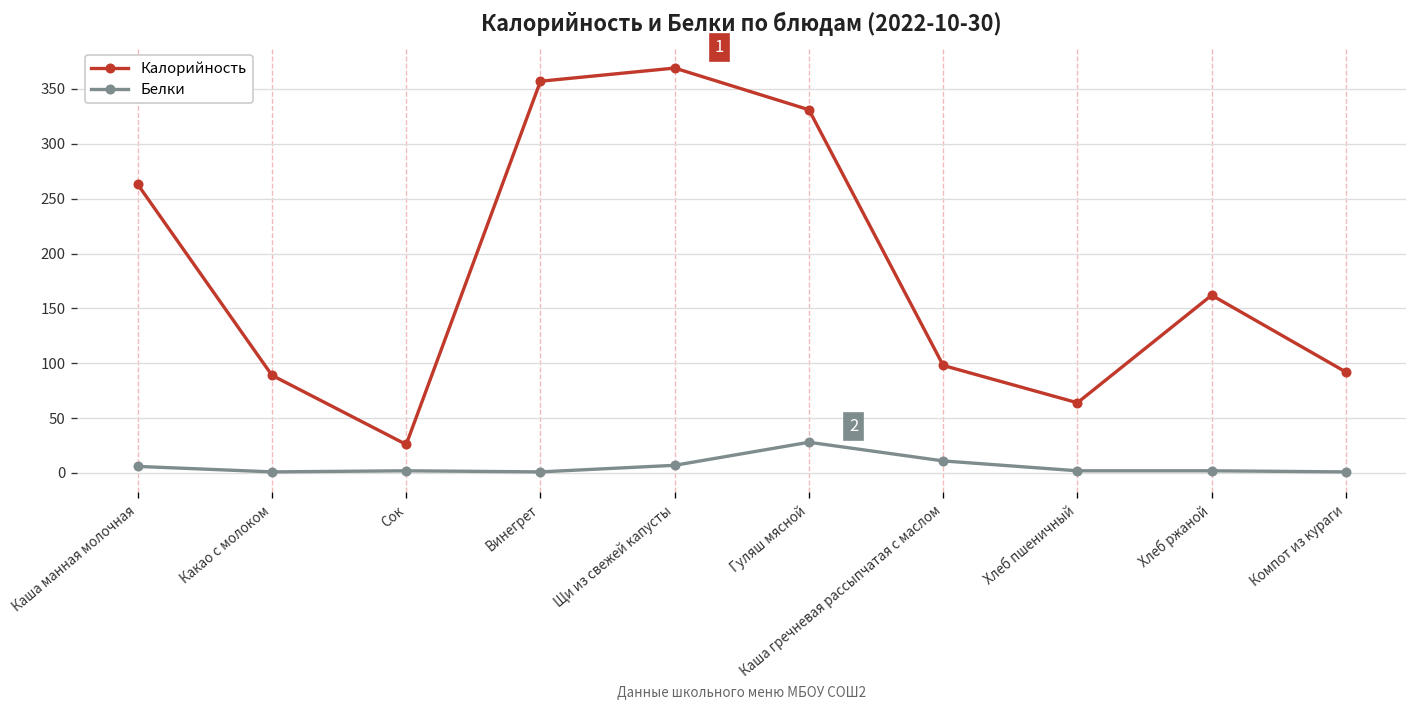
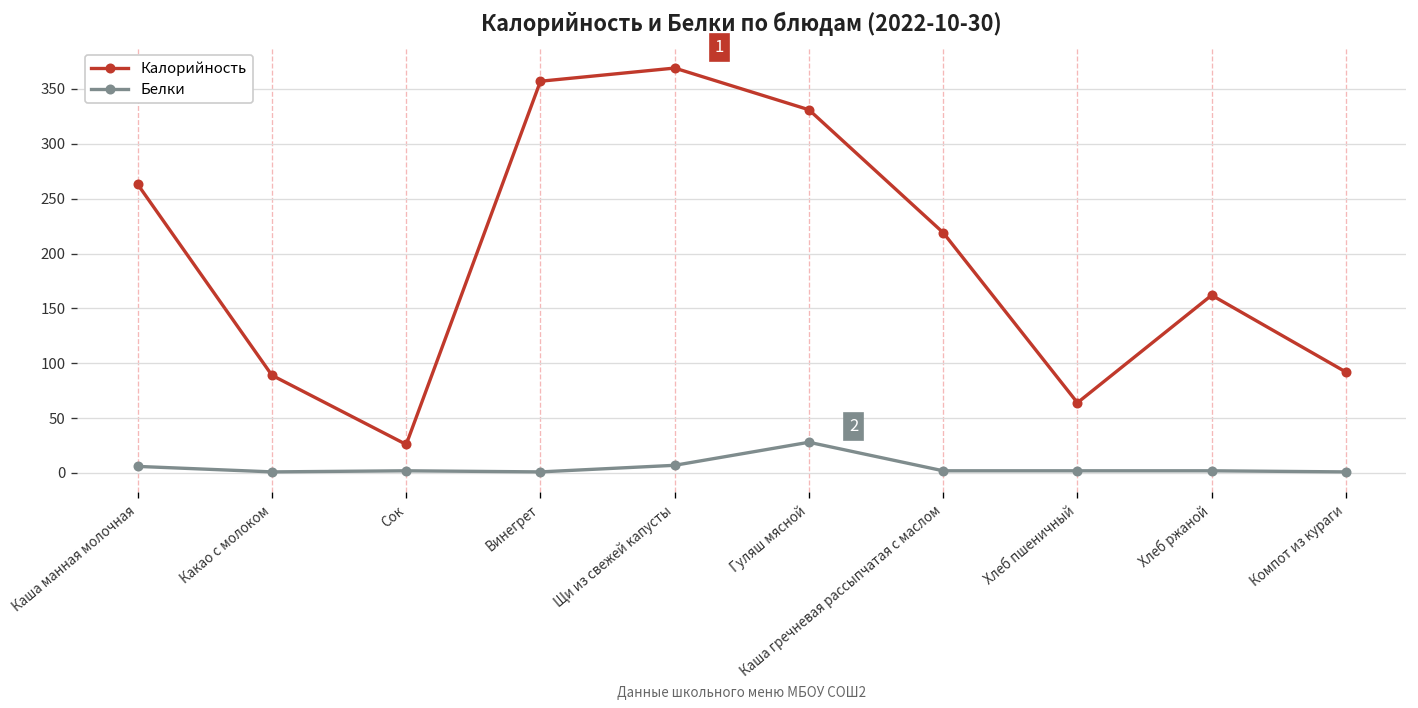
Калорийность, Каша гречневая рассыпчатая с маслом: 100 -> 220
Белки, Каша гречневая рассыпчатая с маслом: 10 -> 0
